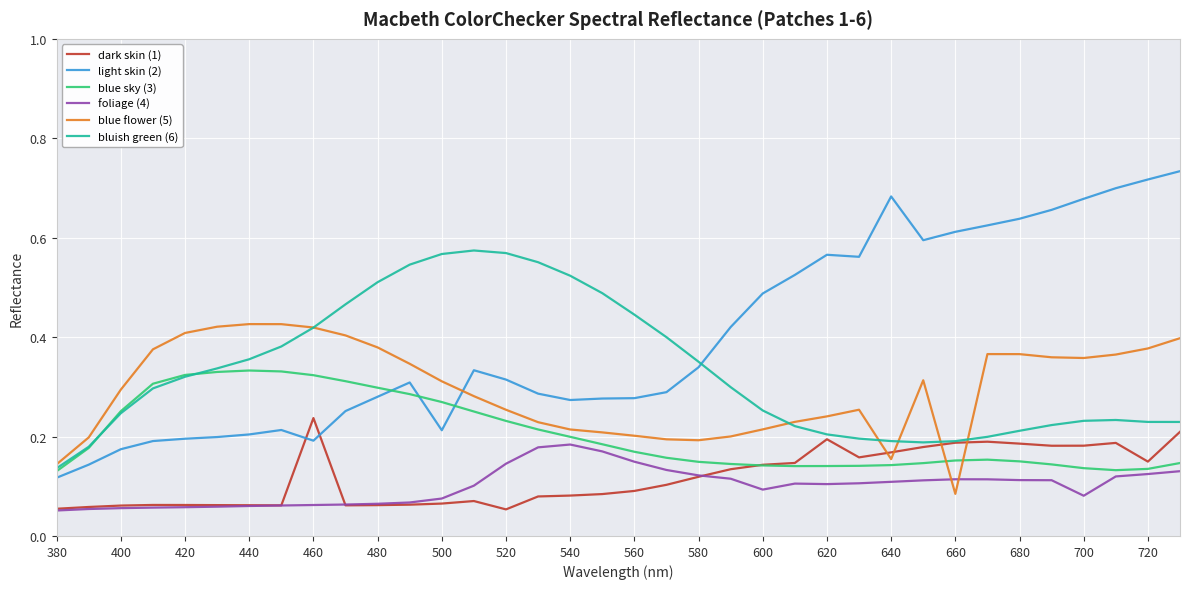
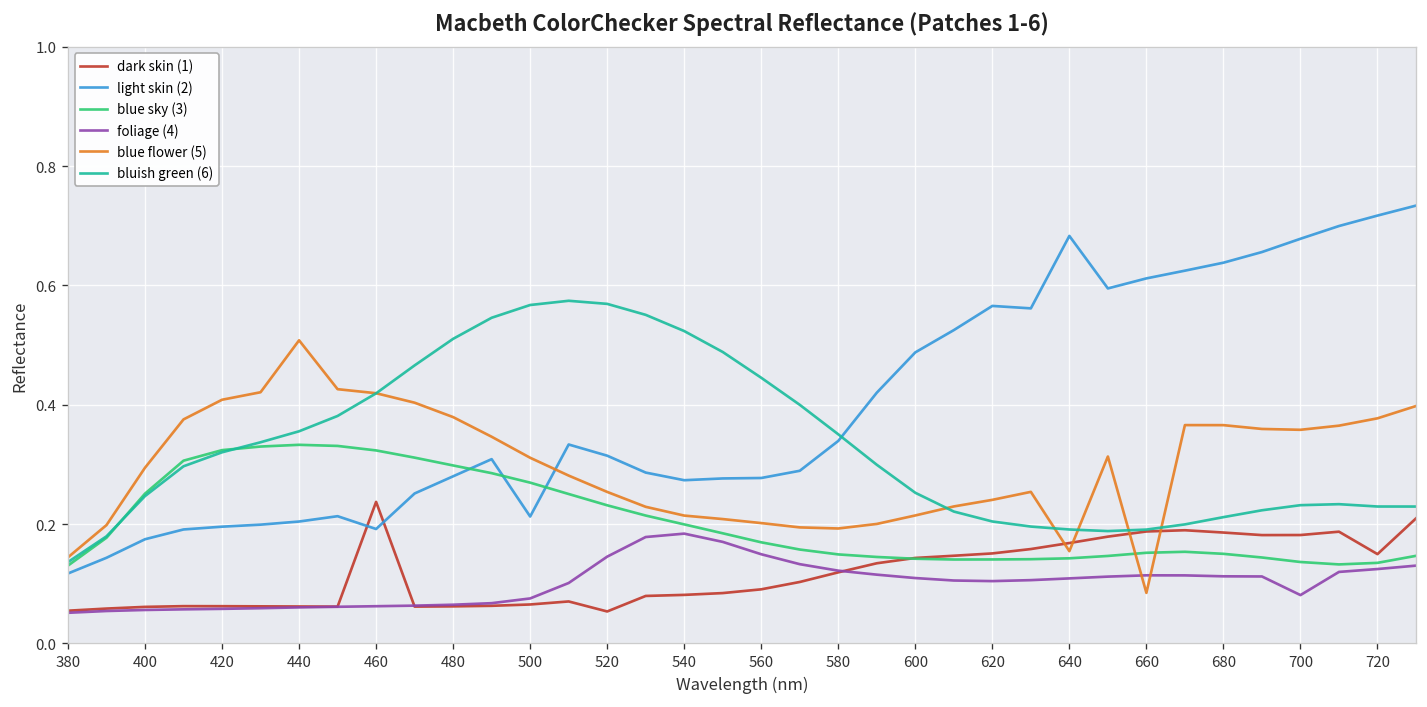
blue flower (5), 440: 0.43 -> 0.51
foliage (4), 600: 0.09 -> 0.11
dark skin (1), 620: 0.19 -> 0.15
